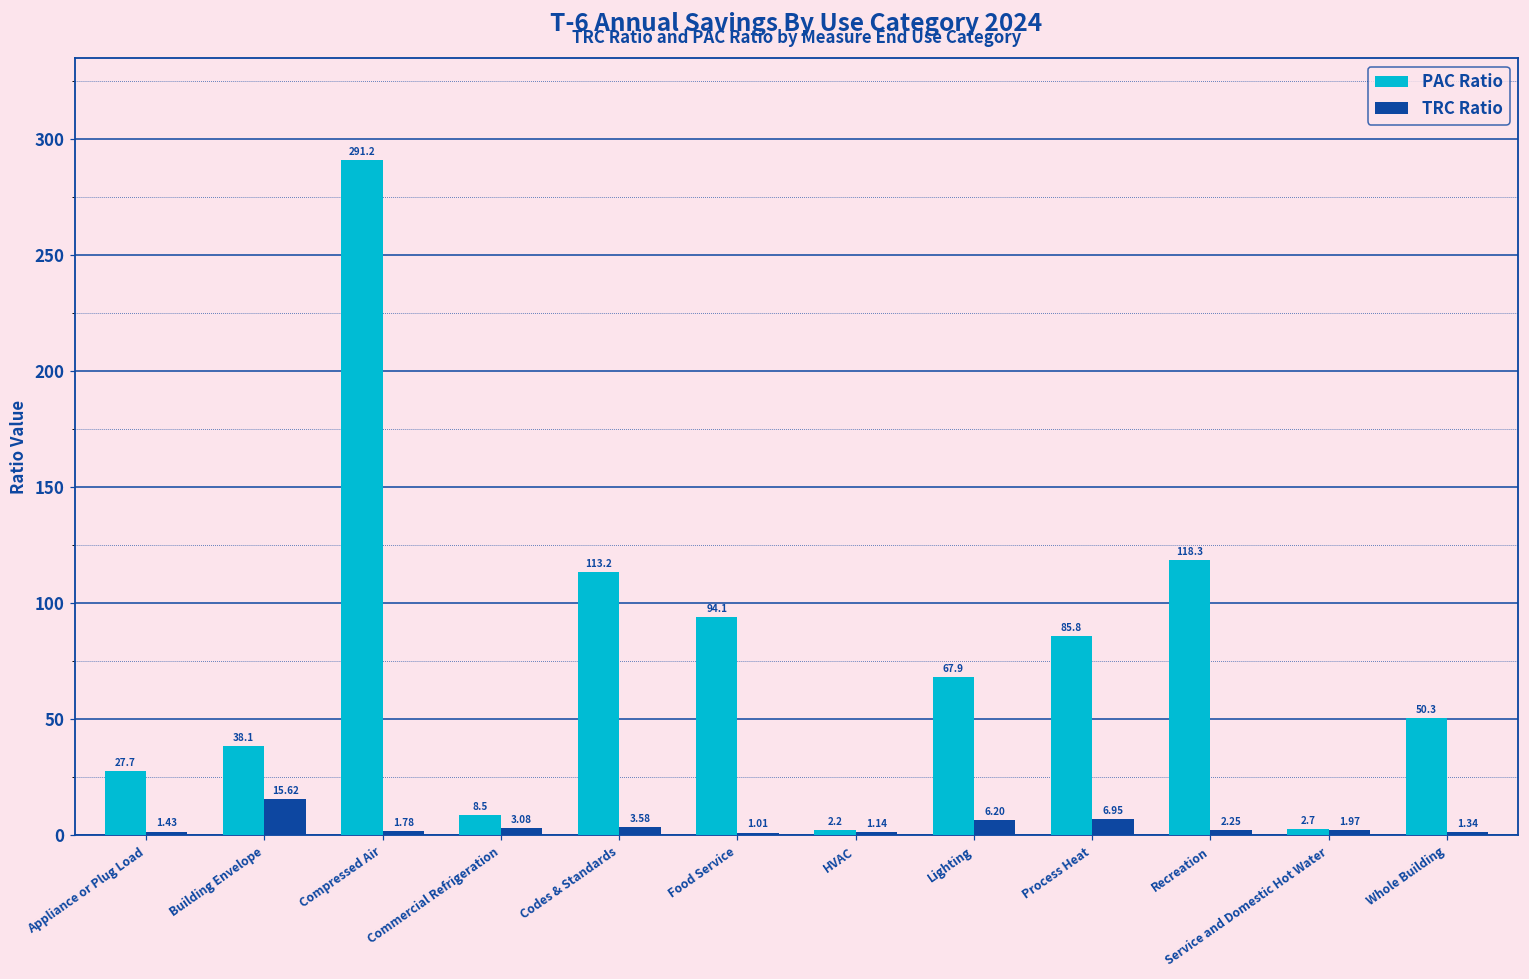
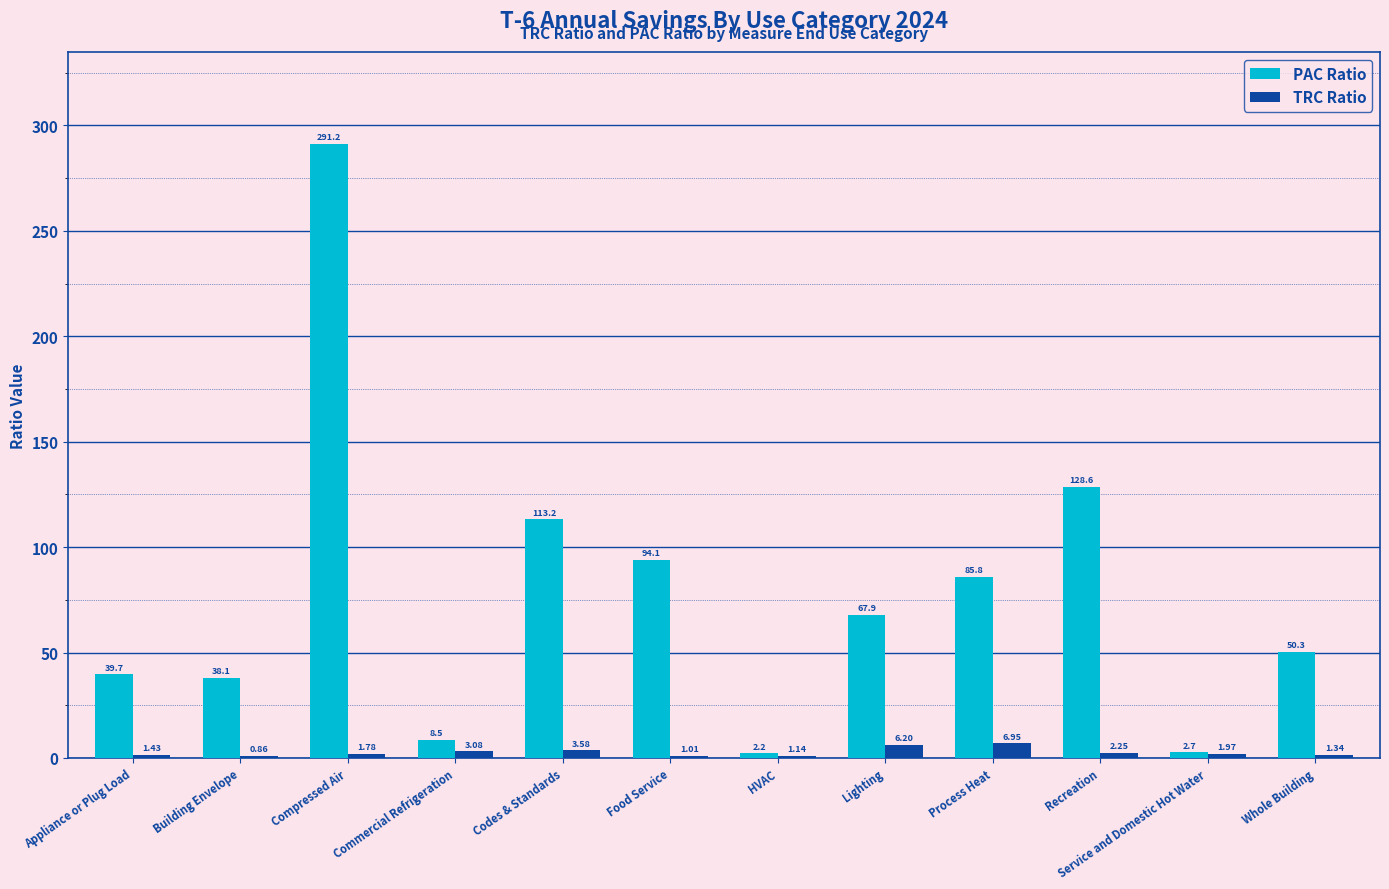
PAC Ratio, Appliance or Plug Load: 27.7 -> 39.7
TRC Ratio, Building Envelope: 15.62 -> 0.86
PAC Ratio, Recreation: 118.3 -> 128.6
